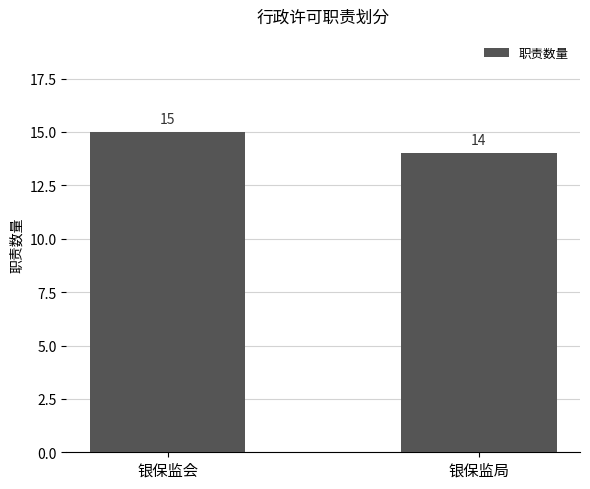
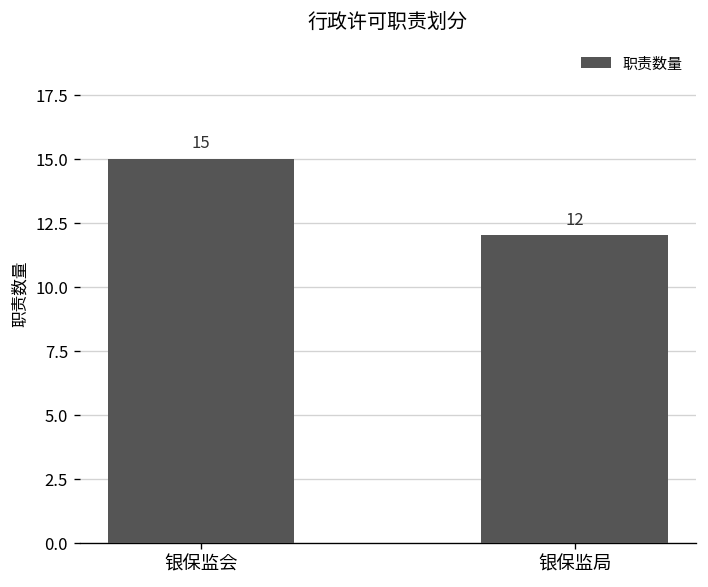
银保监局: 14 -> 12
